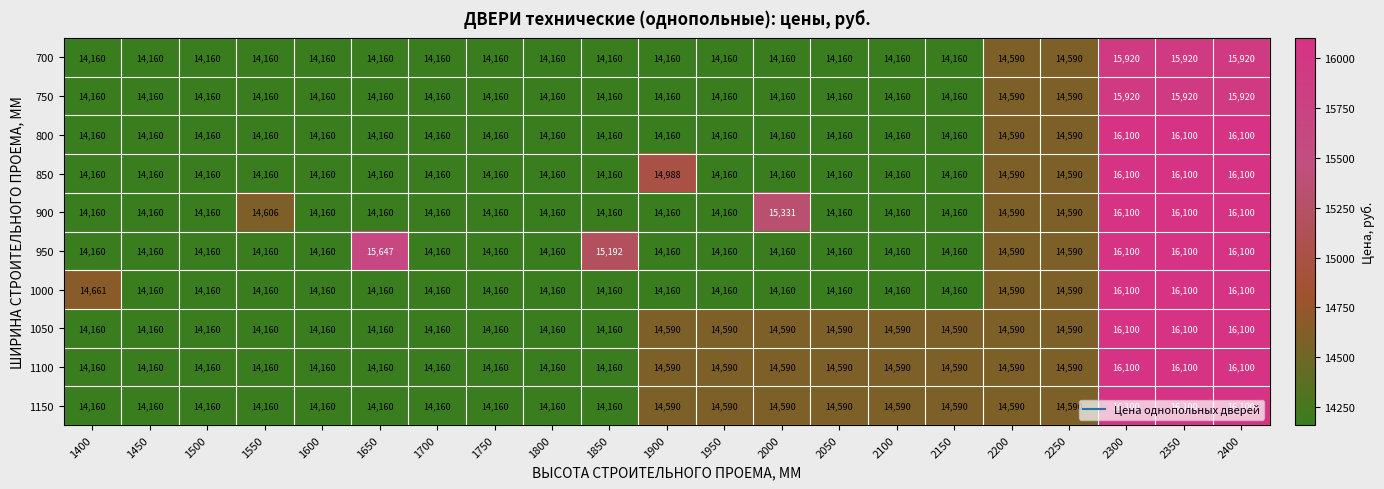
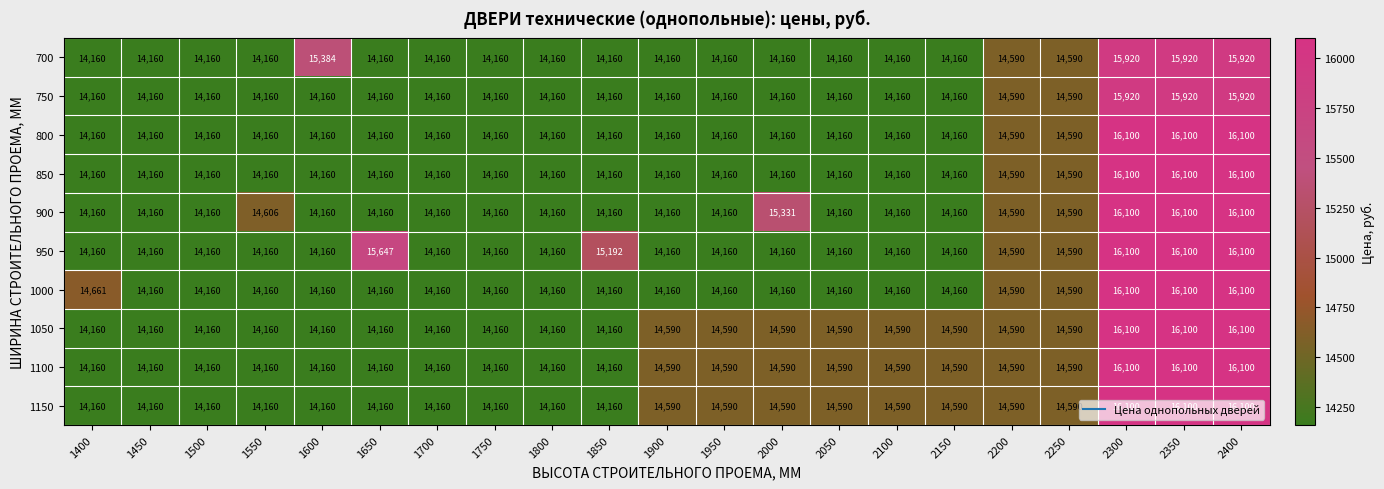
700, 1600: 14,160 -> 15,384
850, 1900: 14,988 -> 14,160
